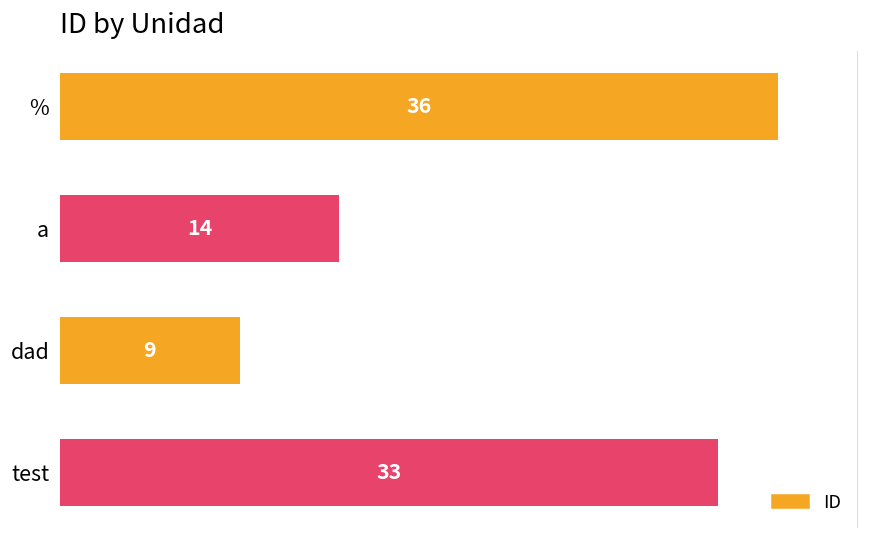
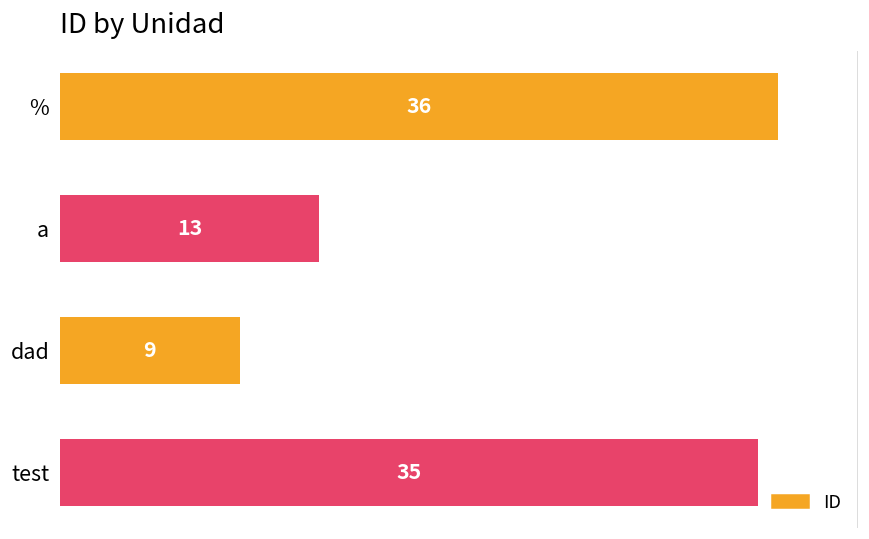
a: 14 -> 13
test: 33 -> 35
